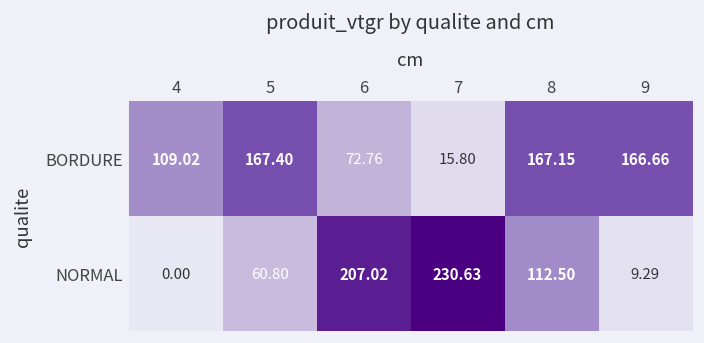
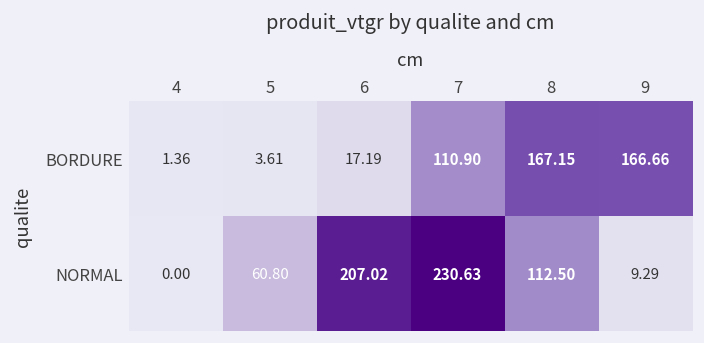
BORDURE, 4: 109.02 -> 1.36
BORDURE, 5: 167.40 -> 3.61
BORDURE, 6: 72.76 -> 17.19
BORDURE, 7: 15.80 -> 110.90
